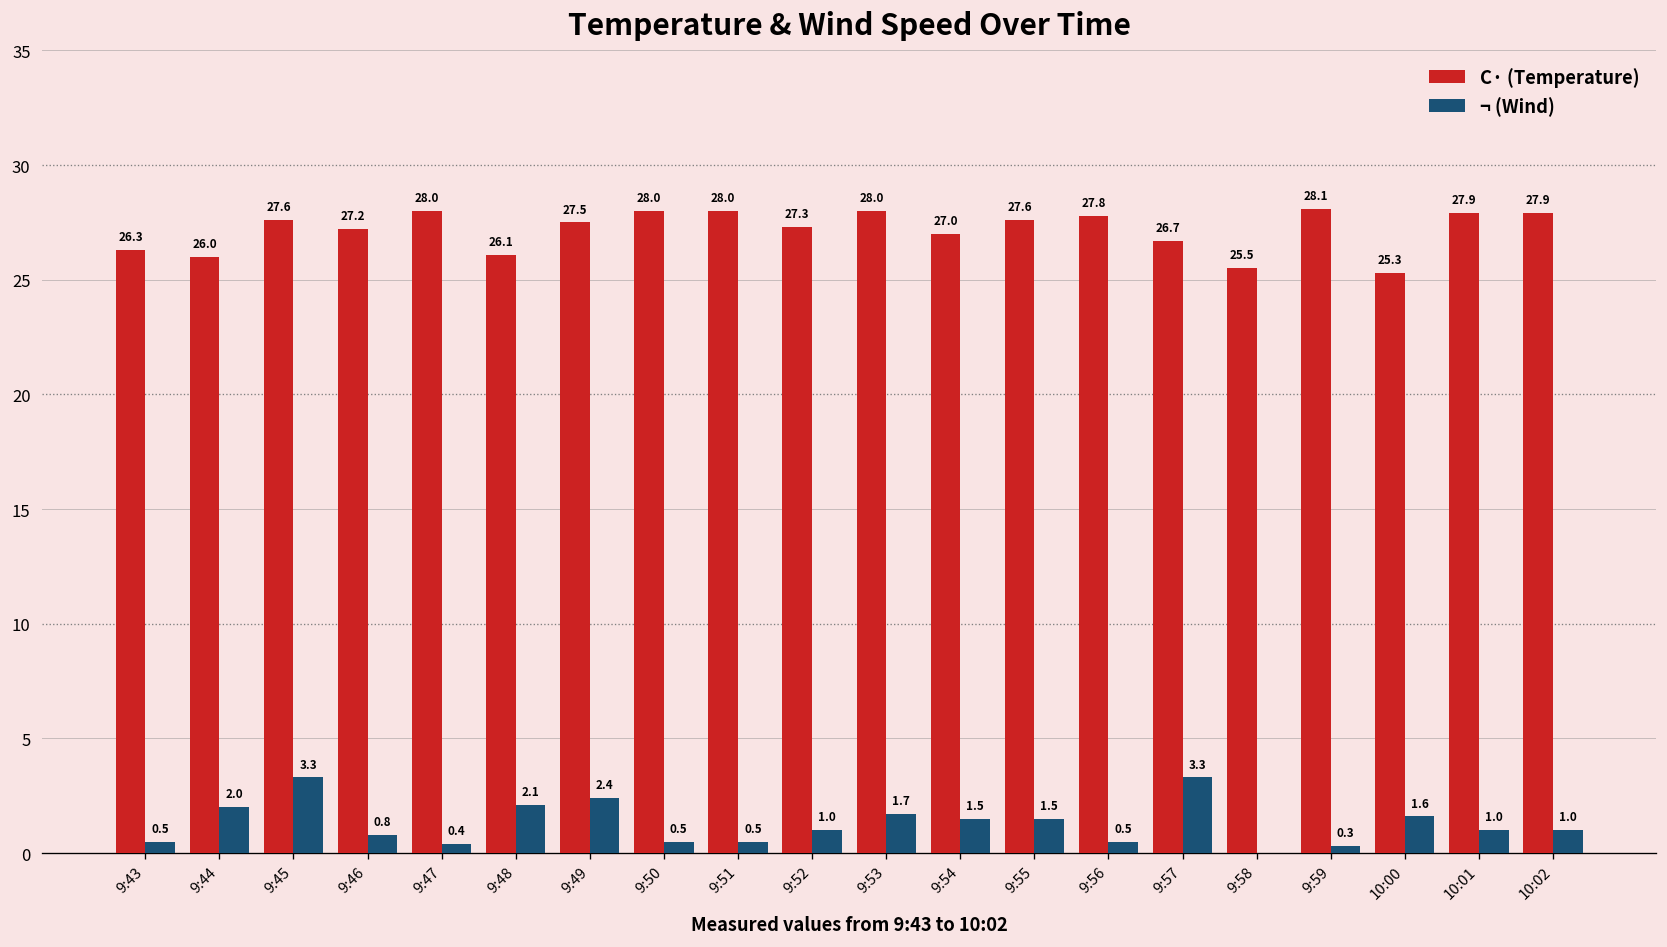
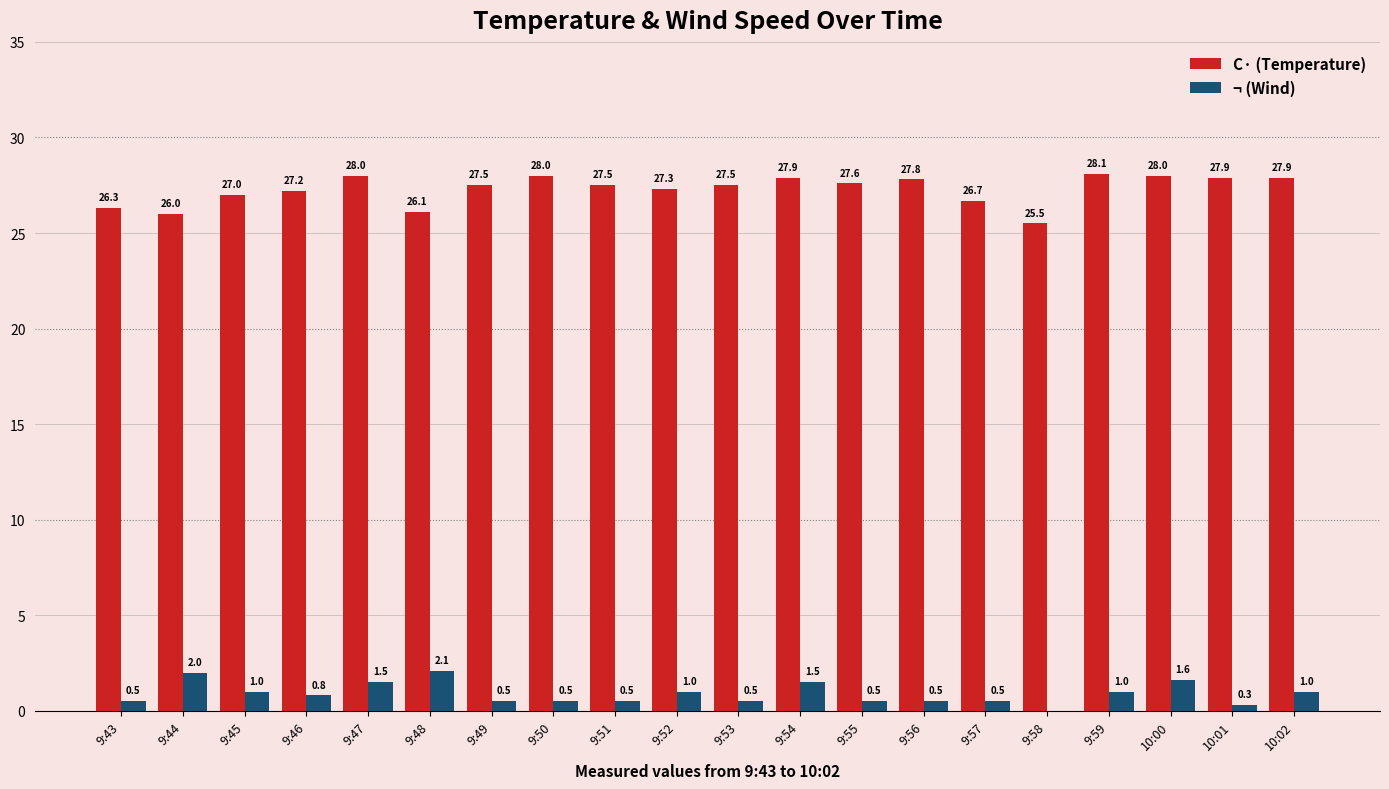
C· (Temperature), 9:45: 27.6 -> 27.0
¬ (Wind), 9:45: 3.3 -> 1.0
¬ (Wind), 9:47: 0.4 -> 1.5
¬ (Wind), 9:49: 2.4 -> 0.5
C· (Temperature), 9:51: 28.0 -> 27.5
C· (Temperature), 9:53: 28.0 -> 27.5
¬ (Wind), 9:53: 1.7 -> 0.5
C· (Temperature), 9:54: 27.0 -> 27.9
¬ (Wind), 9:55: 1.5 -> 0.5
¬ (Wind), 9:57: 3.3 -> 0.5
¬ (Wind), 9:59: 0.3 -> 1.0
C· (Temperature), 10:00: 25.3 -> 28.0
¬ (Wind), 10:01: 1.0 -> 0.3
